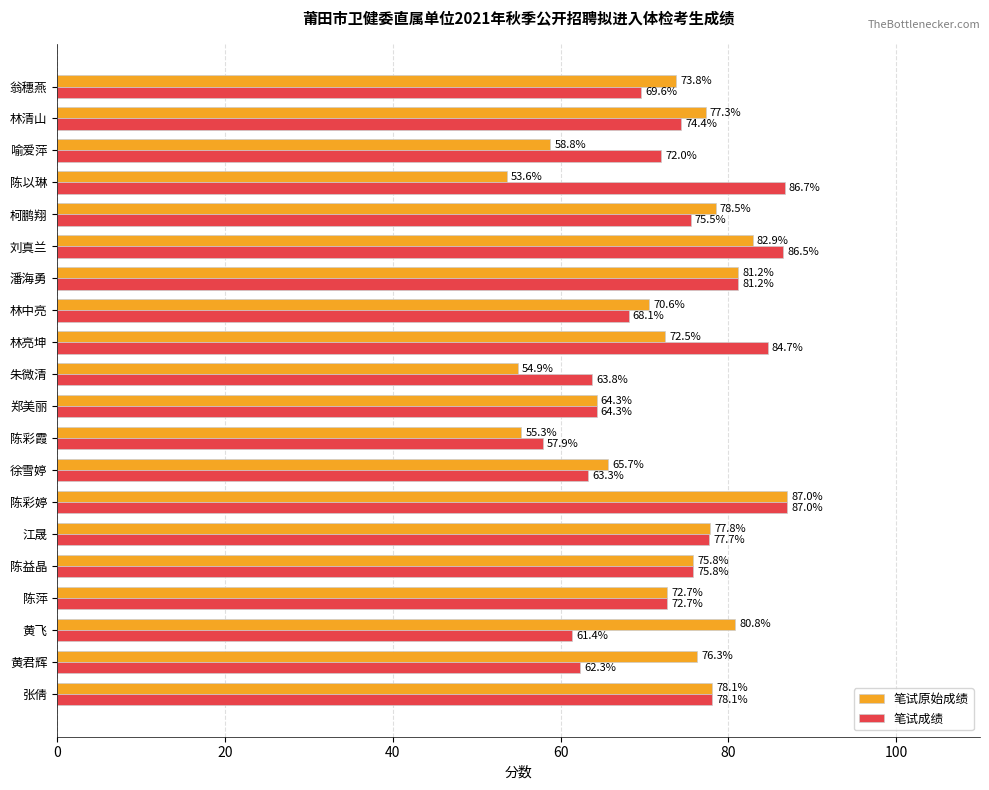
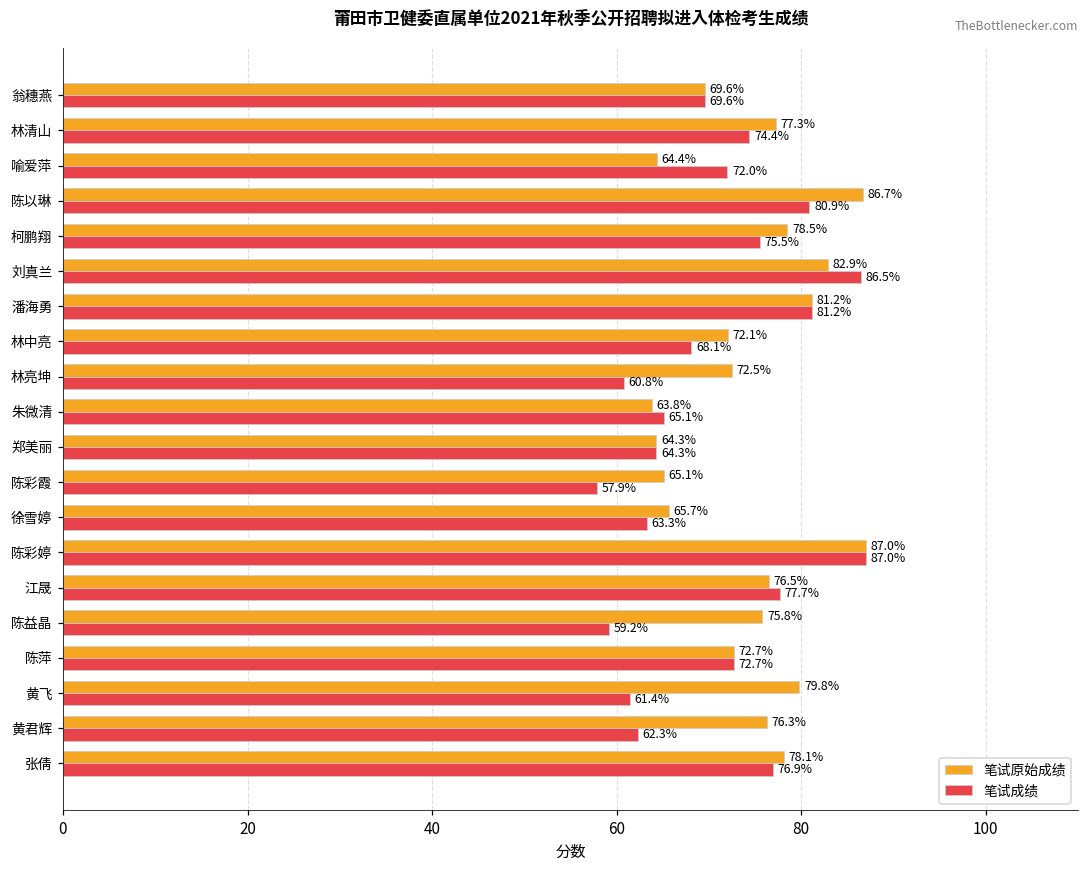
笔试原始成绩, 翁穗燕: 73.8% -> 69.6%
笔试原始成绩, 喻爱萍: 58.8% -> 64.4%
笔试原始成绩, 陈以琳: 53.6% -> 86.7%
笔试成绩, 陈以琳: 86.7% -> 80.9%
笔试原始成绩, 林中亮: 70.6% -> 72.1%
笔试成绩, 林亮坤: 84.7% -> 60.8%
笔试原始成绩, 朱微清: 54.9% -> 63.8%
笔试成绩, 朱微清: 63.8% -> 65.1%
笔试原始成绩, 陈彩霞: 55.3% -> 65.1%
笔试原始成绩, 江晟: 77.8% -> 76.5%
笔试成绩, 陈益晶: 75.8% -> 59.2%
笔试原始成绩, 黄飞: 80.8% -> 79.8%
笔试成绩, 张倩: 78.1% -> 76.9%
